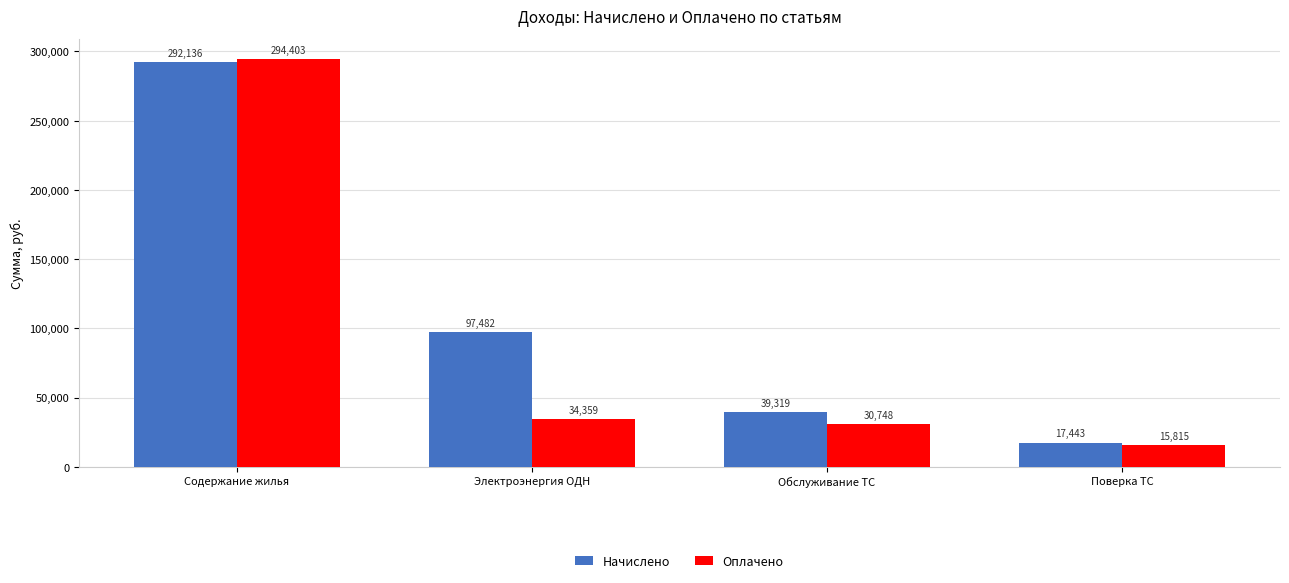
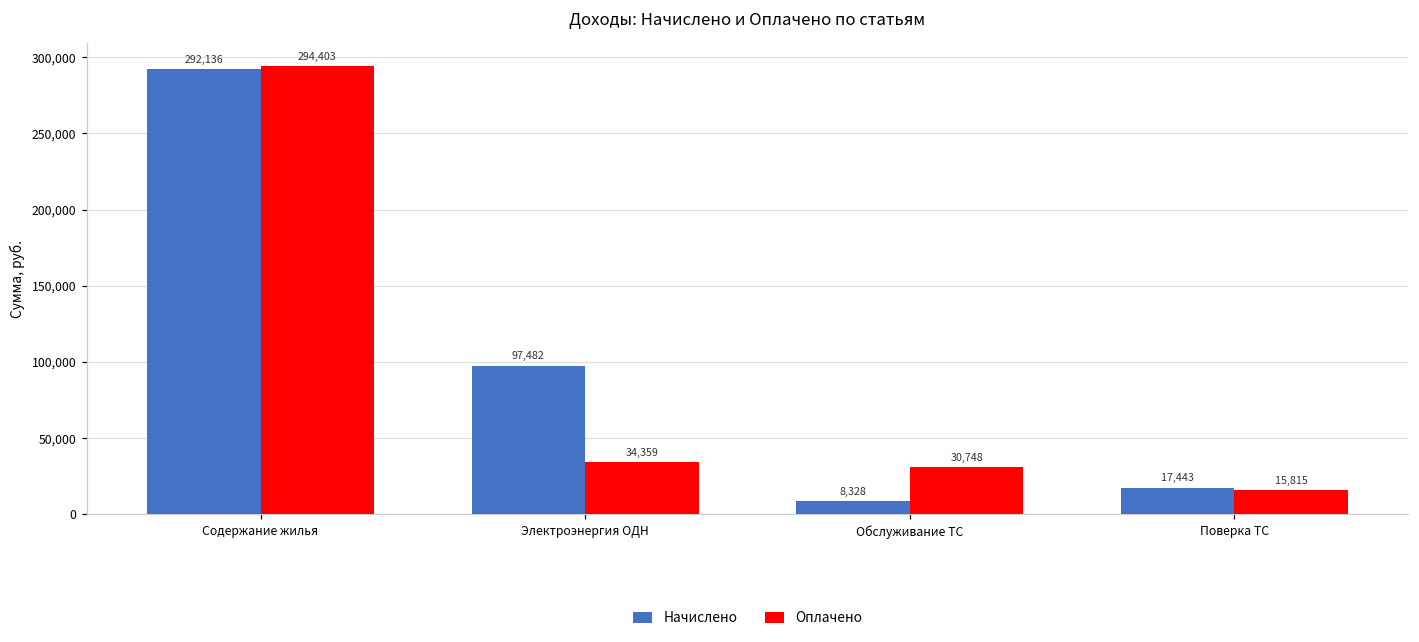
Начислено, Обслуживание ТС: 39,319 -> 8,328
